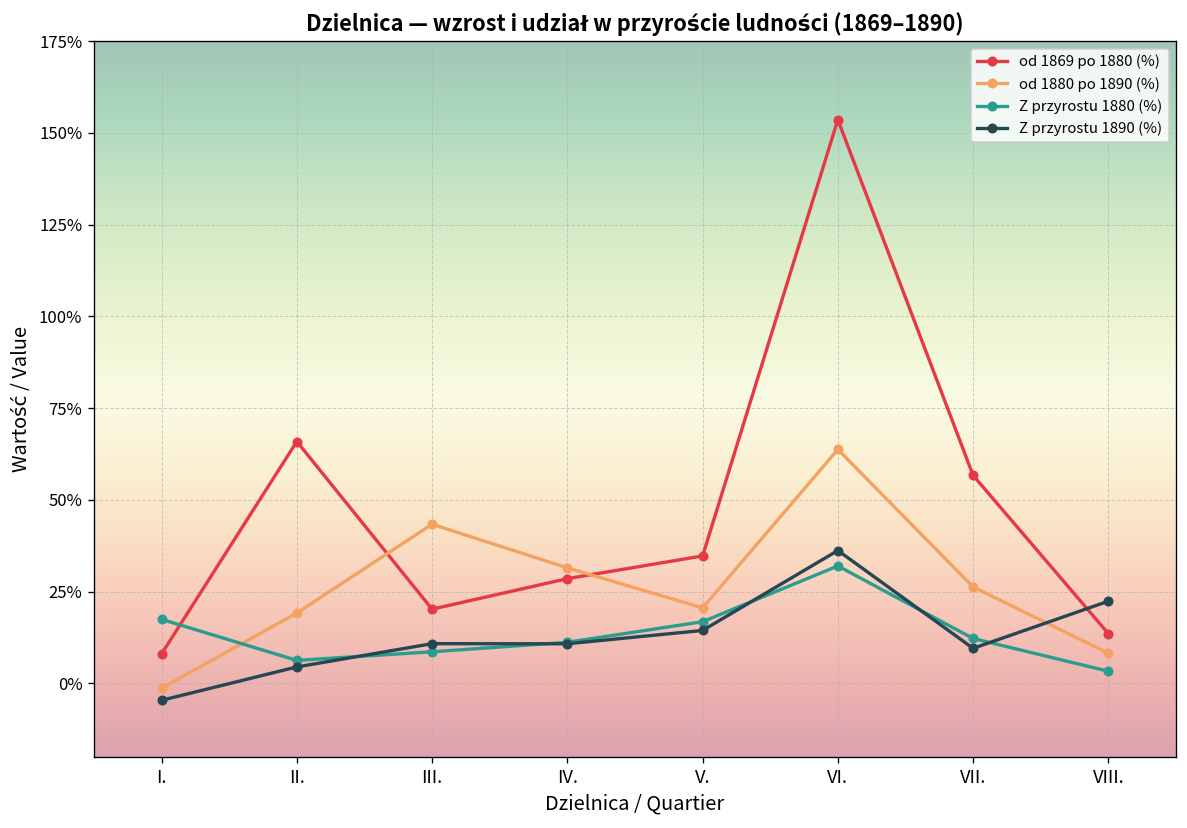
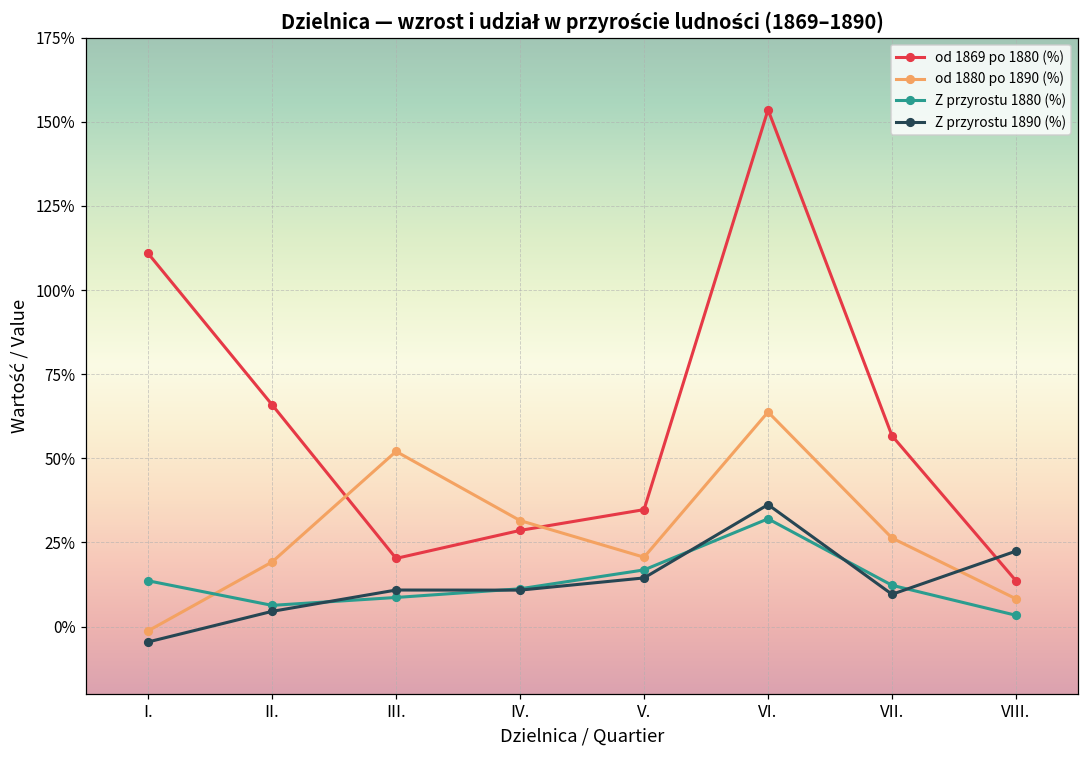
od 1869 po 1880 (%), I.: 8% -> 111%
Z przyrostu 1880 (%), I.: 17% -> 14%
od 1880 po 1890 (%), III.: 43% -> 52%
